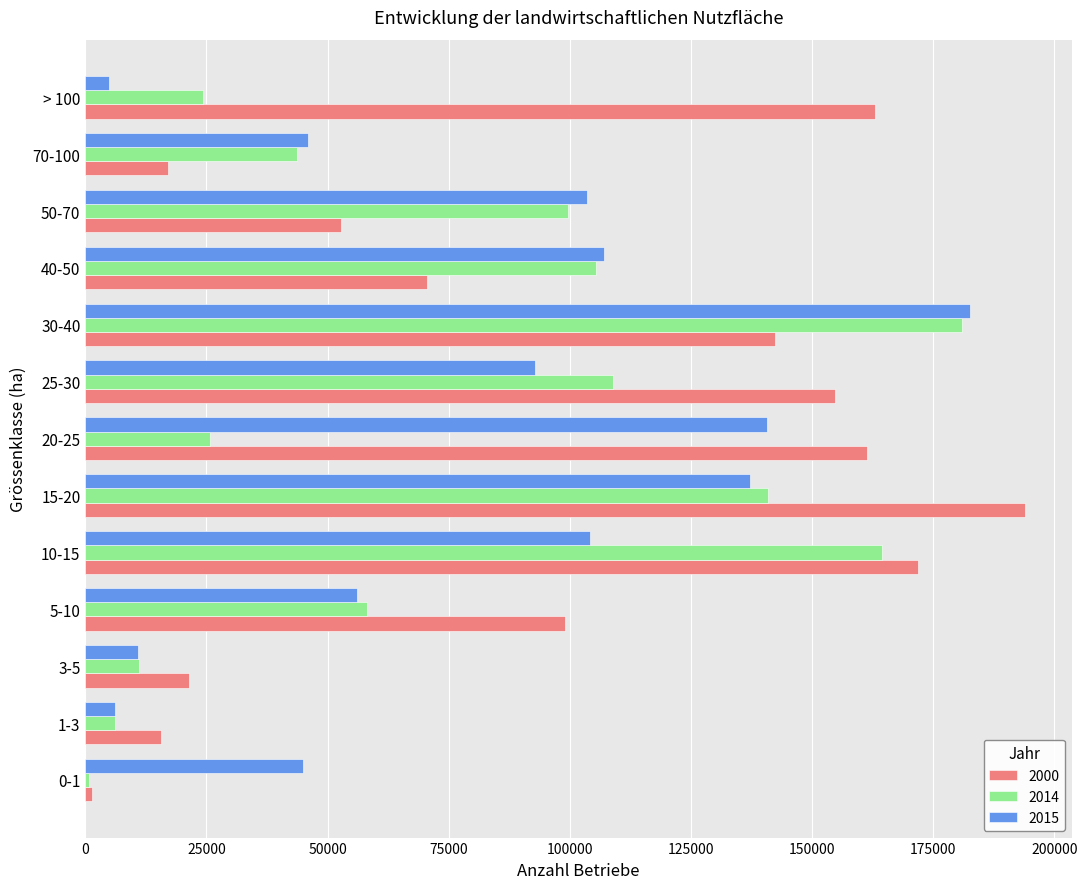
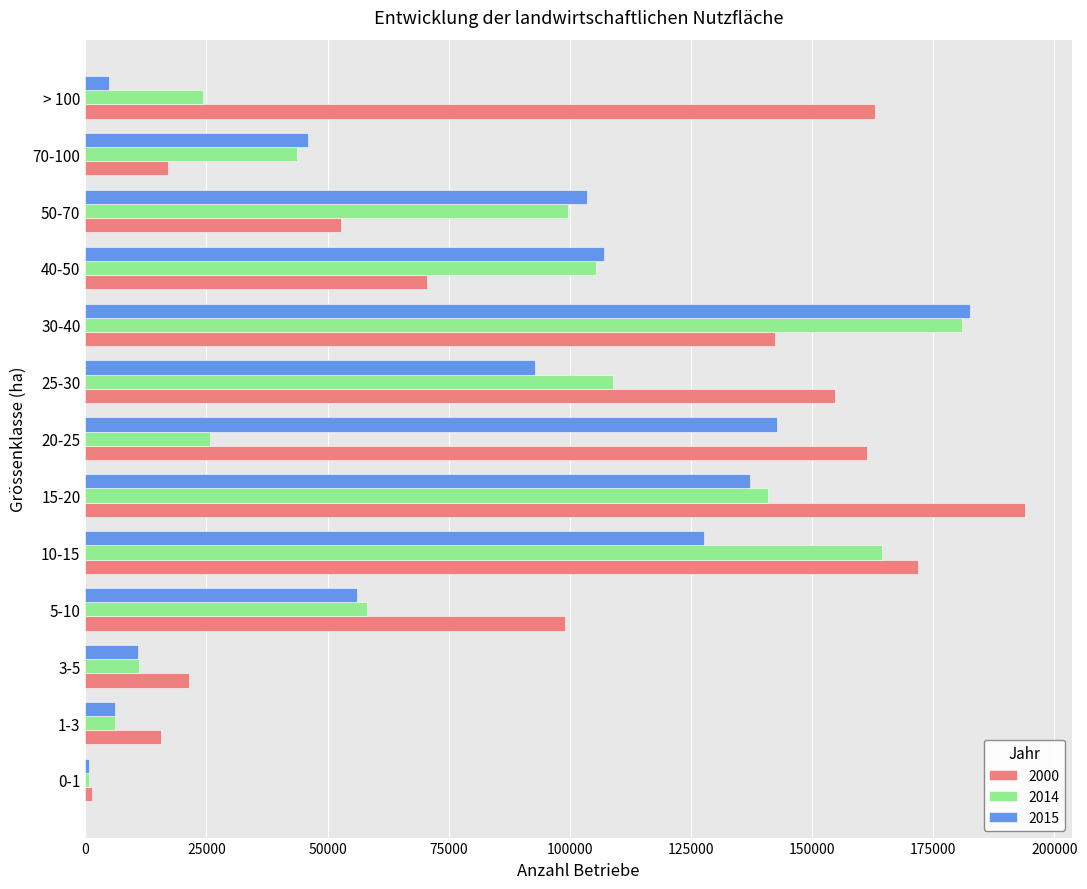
2015, 20-25: 141000 -> 143000
2015, 10-15: 104000 -> 128000
2015, 0-1: 45000 -> 1000
